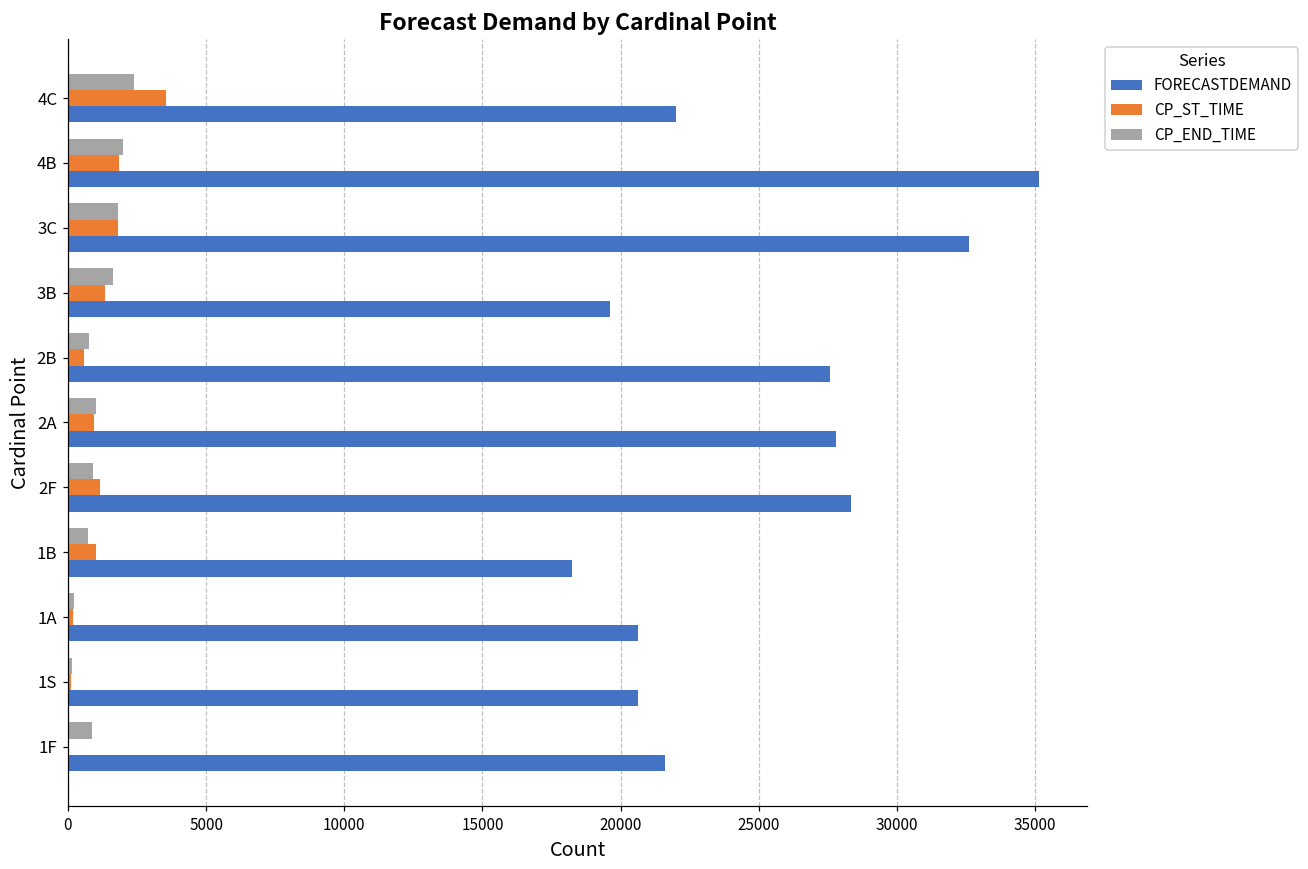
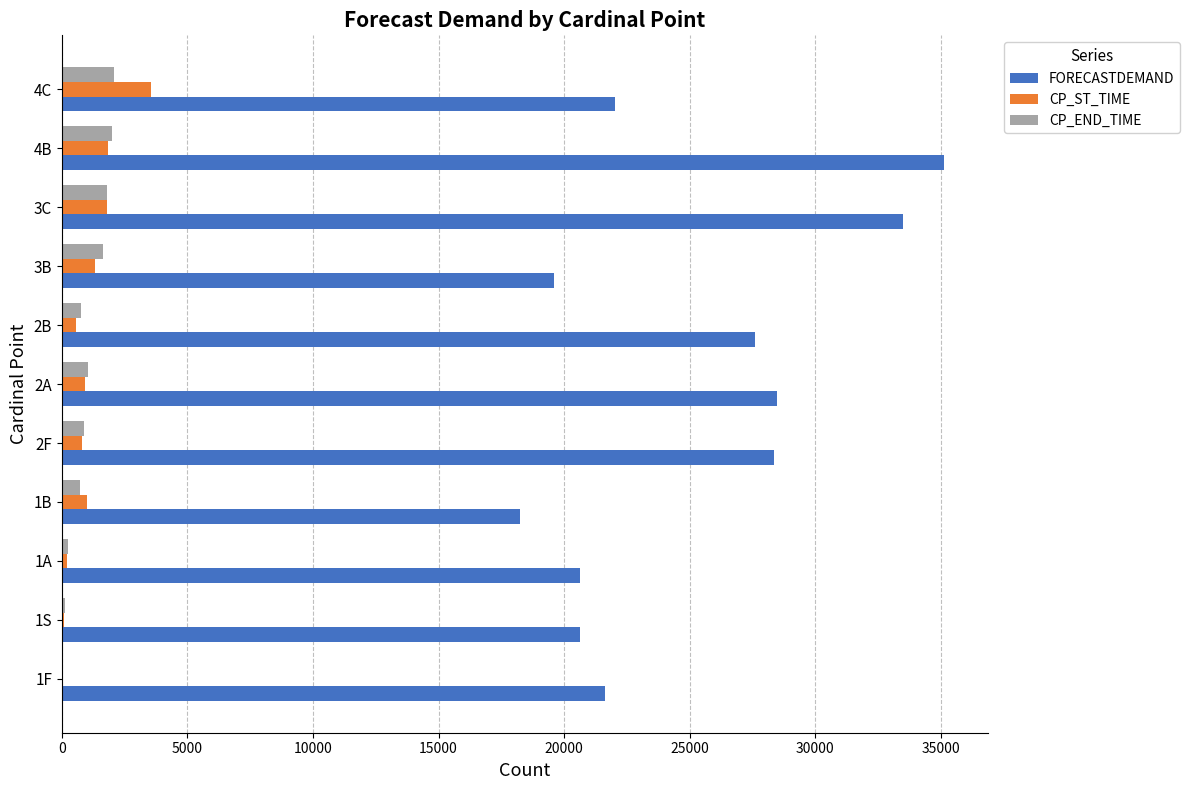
CP_END_TIME, 4C: 2400 -> 2100
FORECASTDEMAND, 3C: 32600 -> 33500
FORECASTDEMAND, 2A: 27800 -> 28500
CP_ST_TIME, 2F: 1200 -> 800
CP_END_TIME, 1F: 900 -> 0
